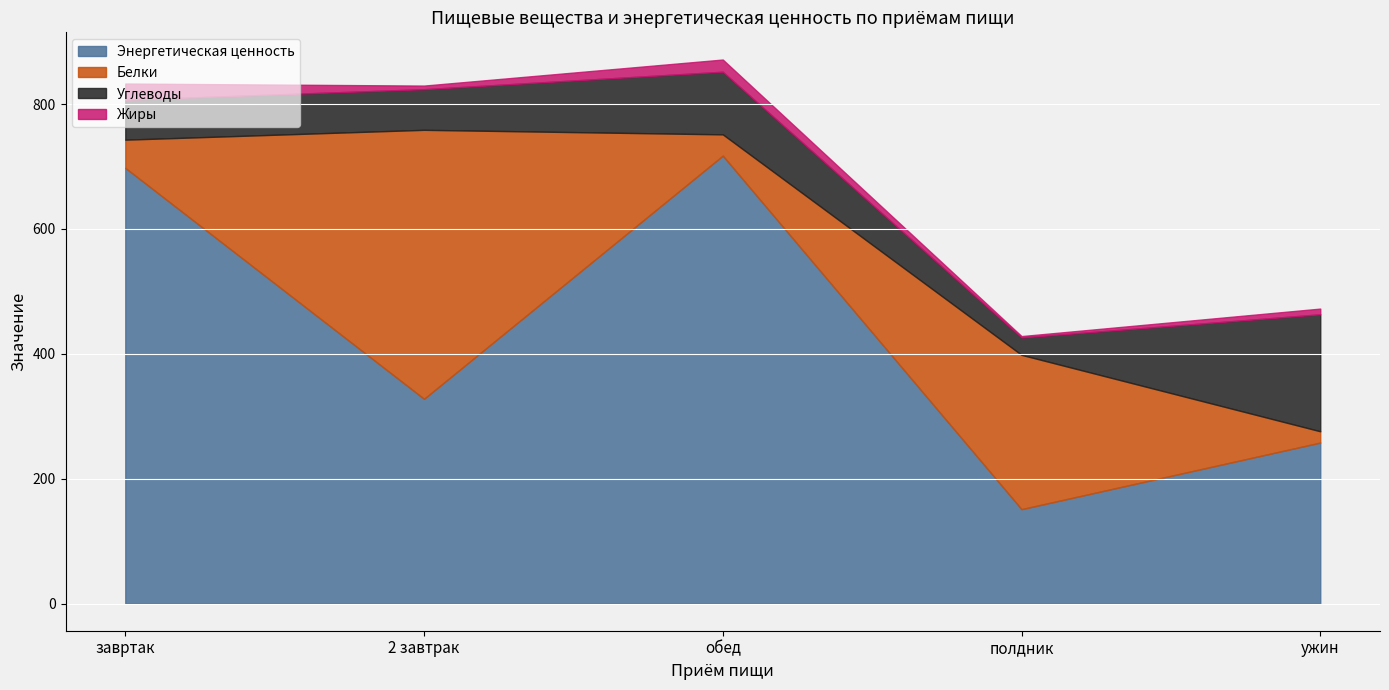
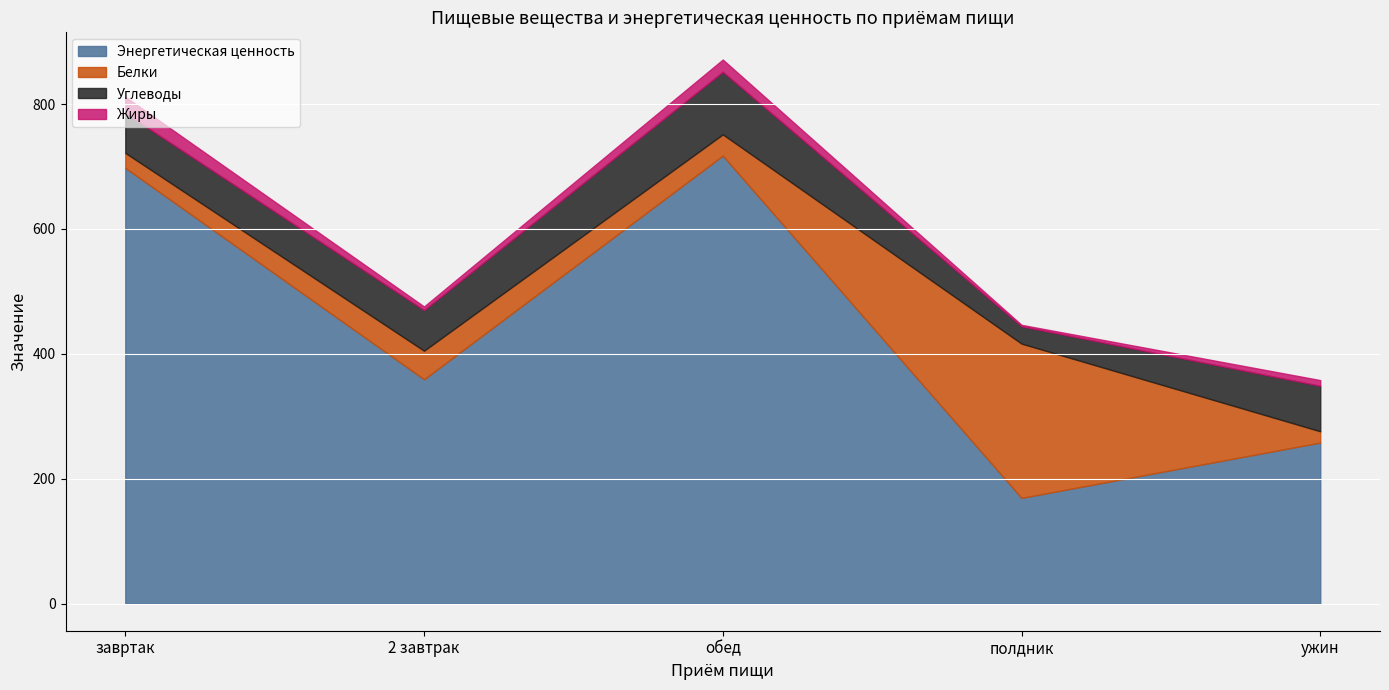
Белки, завртак: 50 -> 20
Энергетическая ценность, 2 завтрак: 330 -> 360
Белки, 2 завтрак: 430 -> 50
Энергетическая ценность, полдник: 150 -> 170
Углеводы, ужин: 190 -> 70
